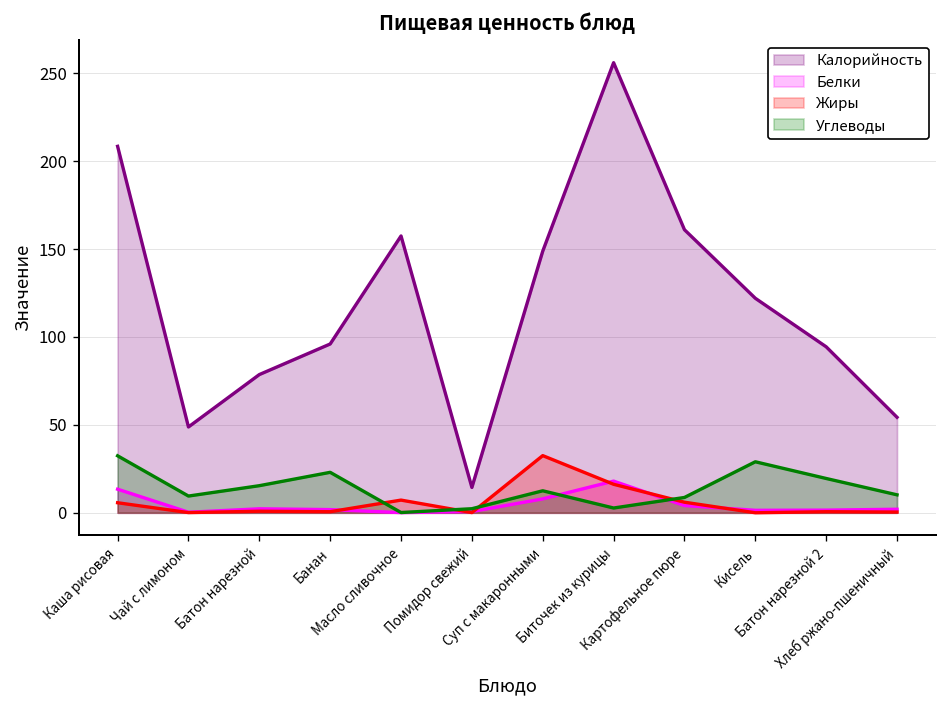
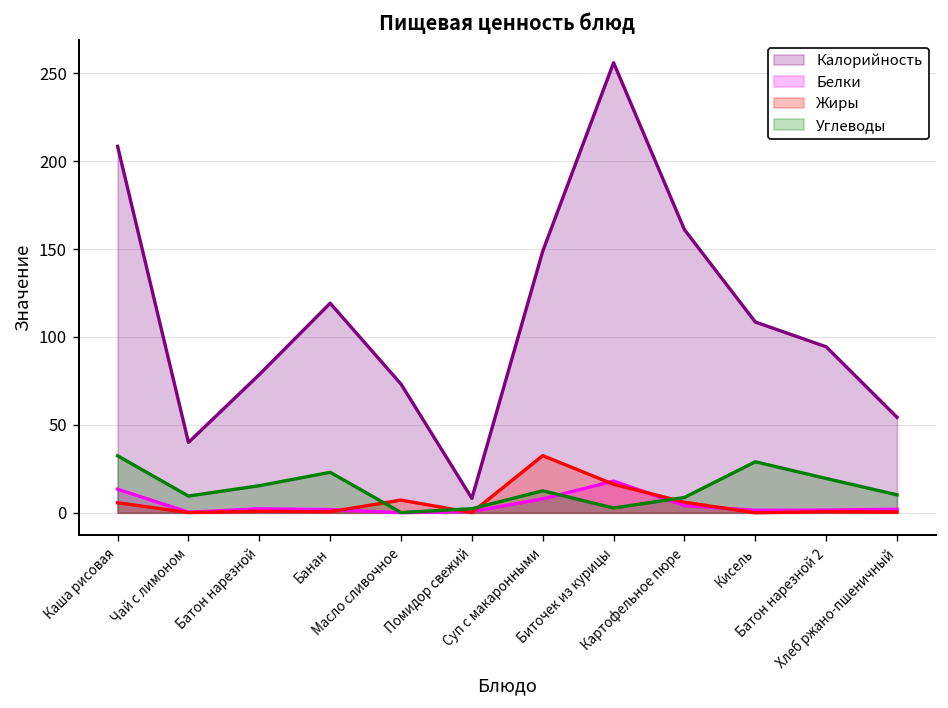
Калорийность, Чай с лимоном: 49 -> 40
Калорийность, Банан: 96 -> 119
Калорийность, Масло сливочное: 157 -> 73
Калорийность, Помидор свежий: 14 -> 8
Калорийность, Кисель: 122 -> 109
